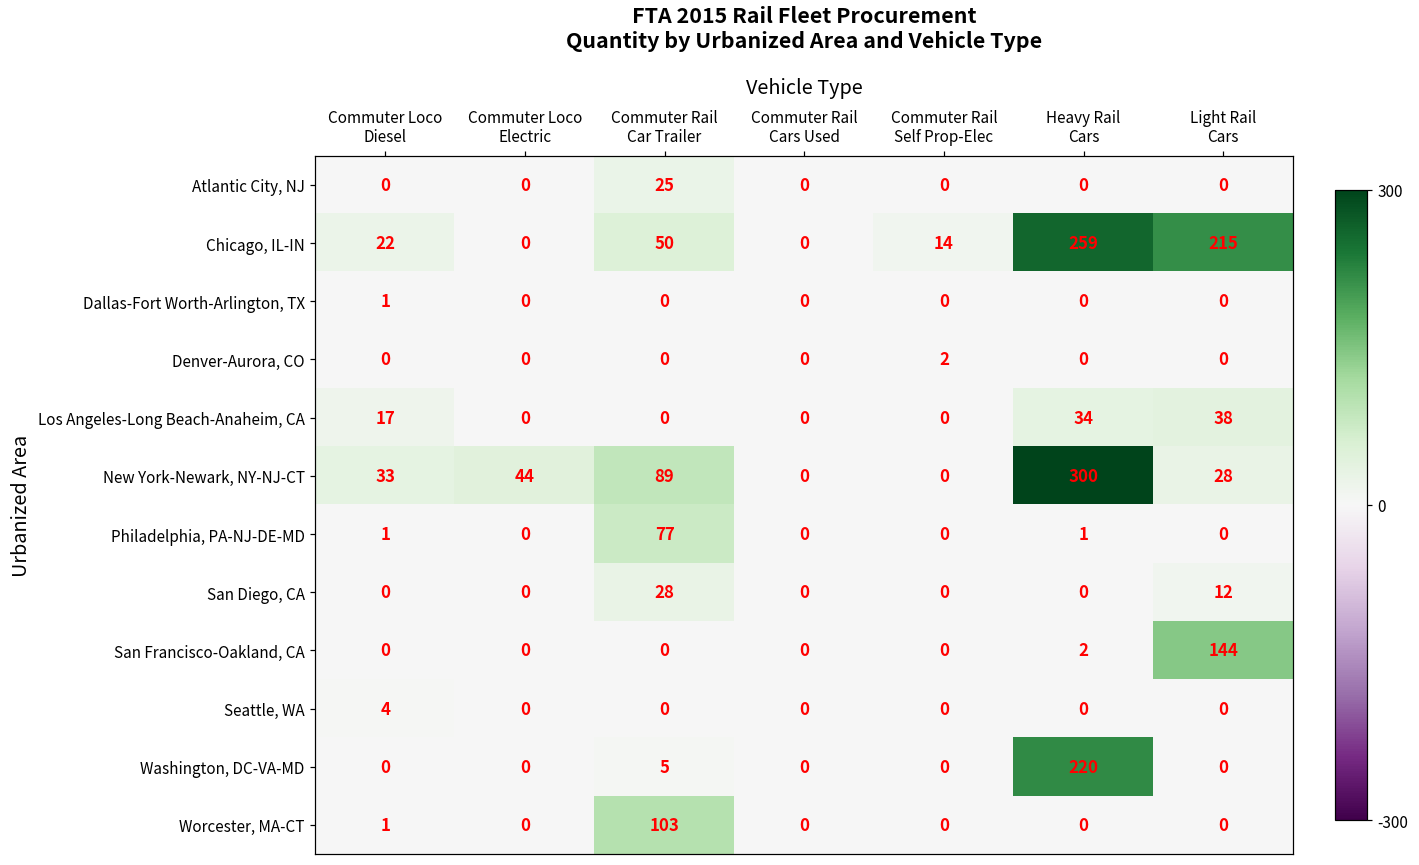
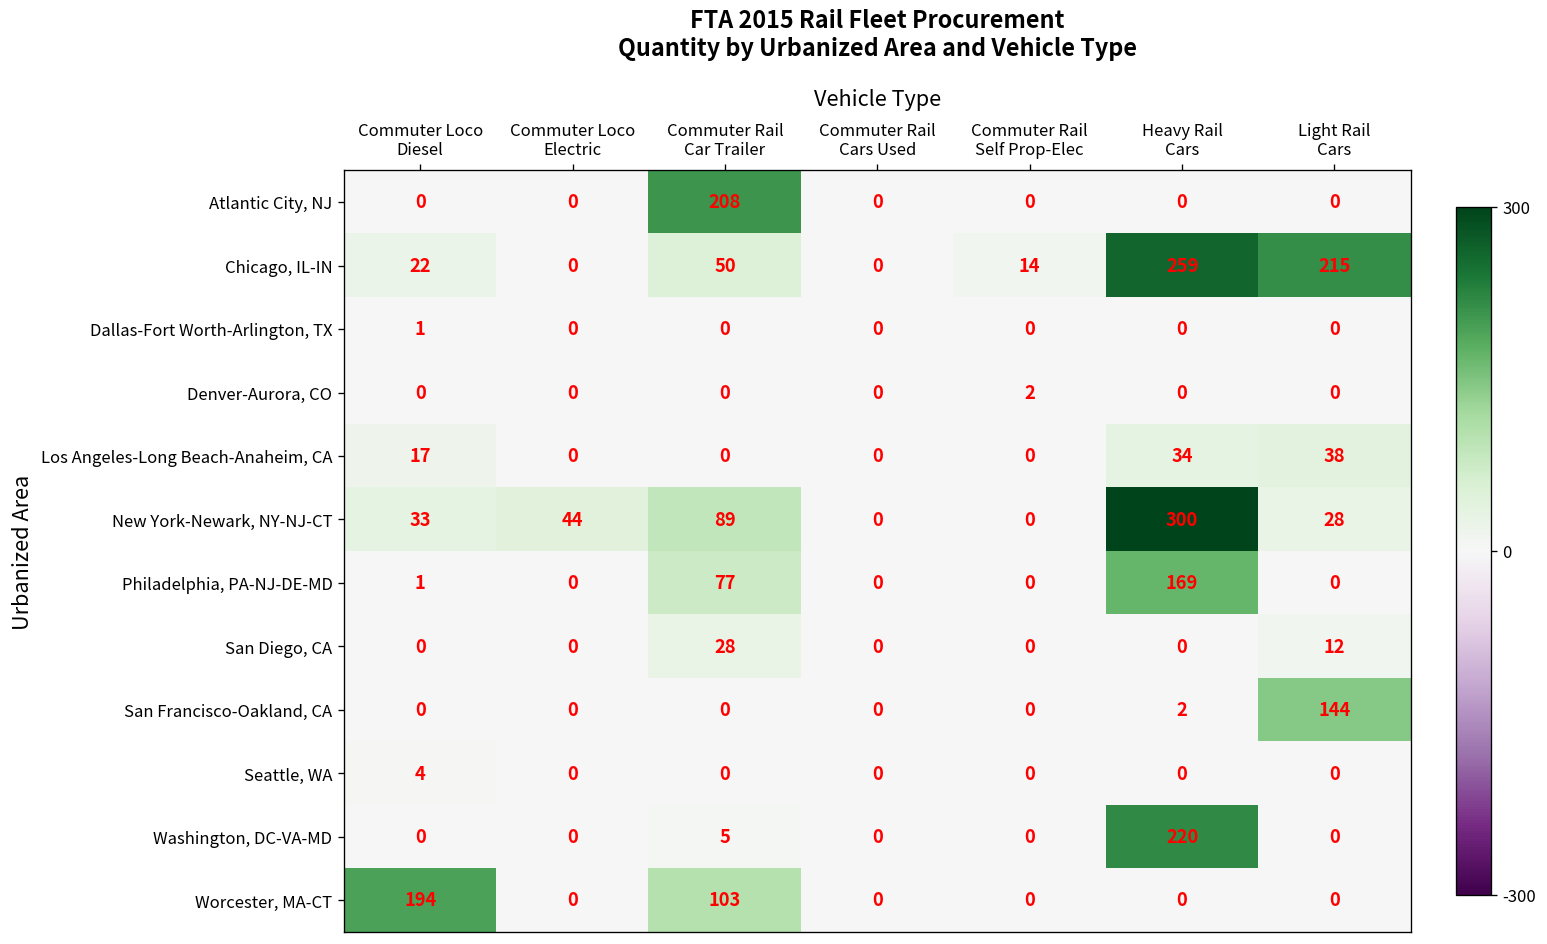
Atlantic City, NJ, Commuter Rail Car Trailer: 25 -> 208
Philadelphia, PA-NJ-DE-MD, Heavy Rail Cars: 1 -> 169
Worcester, MA-CT, Commuter Loco Diesel: 1 -> 194
